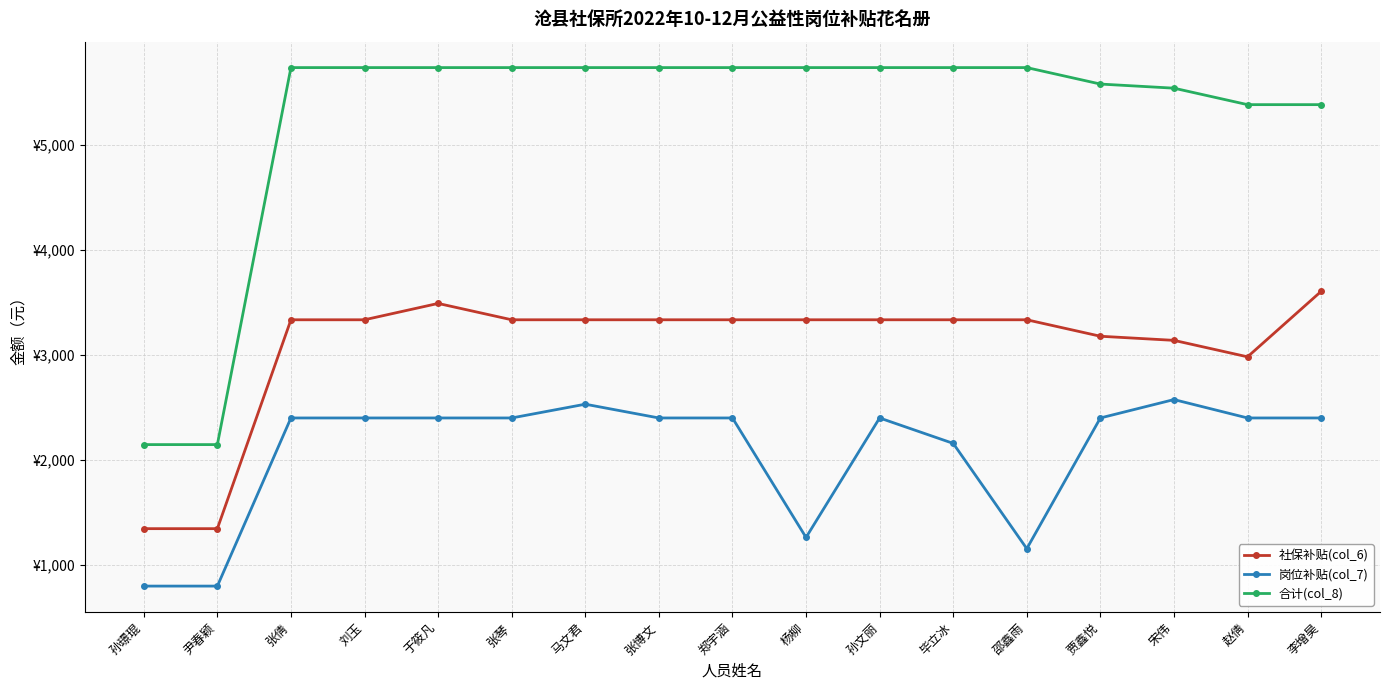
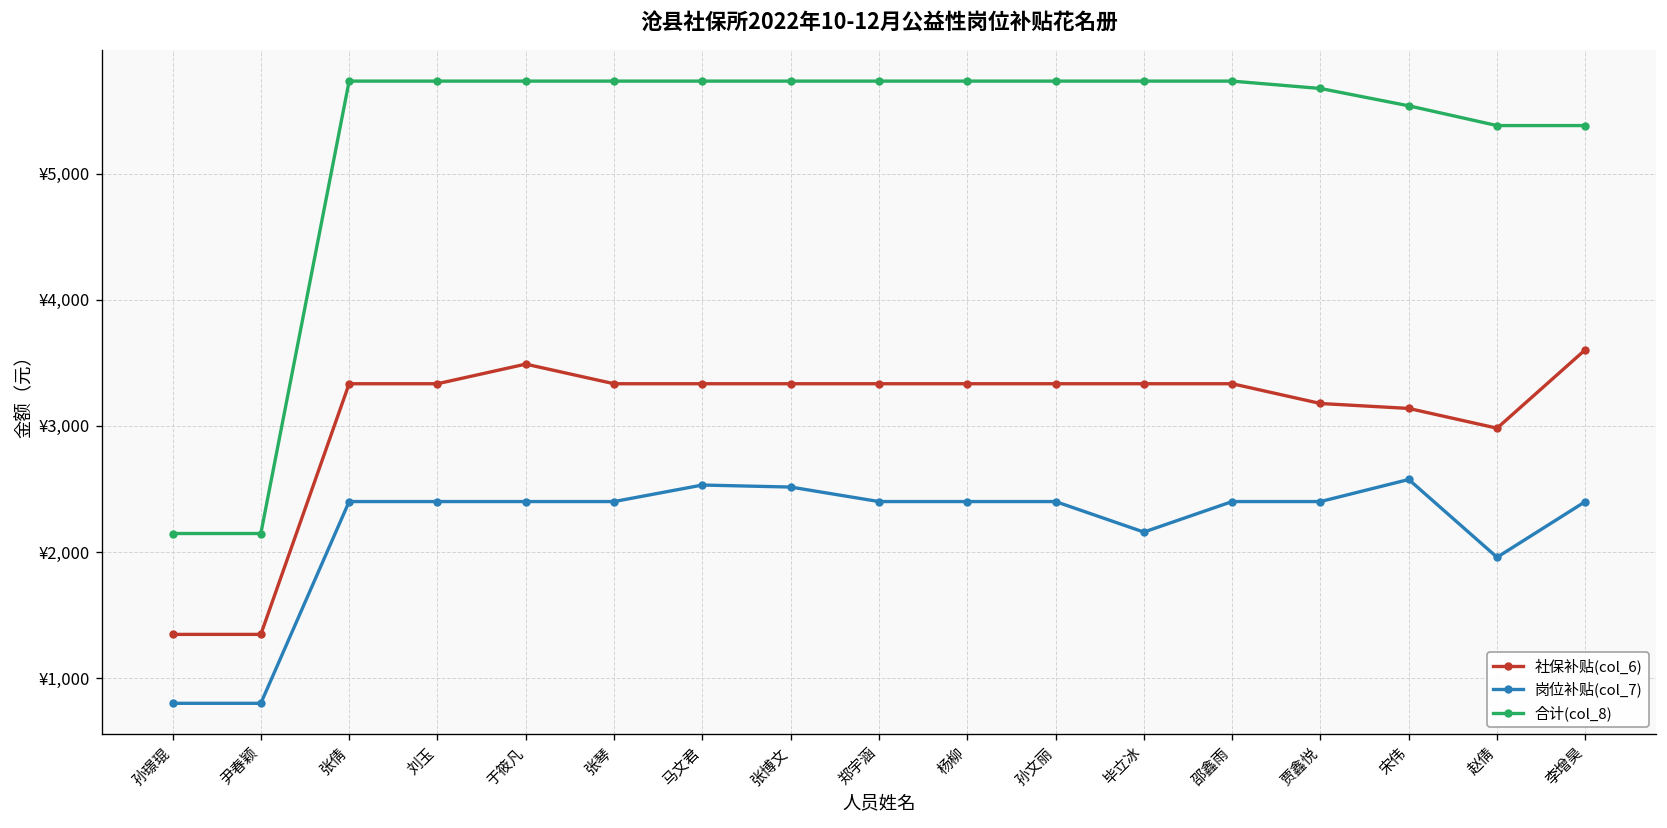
岗位补贴(col_7), 张博文: ¥2,400 -> ¥2,520
岗位补贴(col_7), 杨柳: ¥1,260 -> ¥2,400
岗位补贴(col_7), 邵鑫雨: ¥1,160 -> ¥2,400
合计(col_8), 贾鑫悦: ¥5,580 -> ¥5,680
岗位补贴(col_7), 赵倩: ¥2,400 -> ¥1,960
